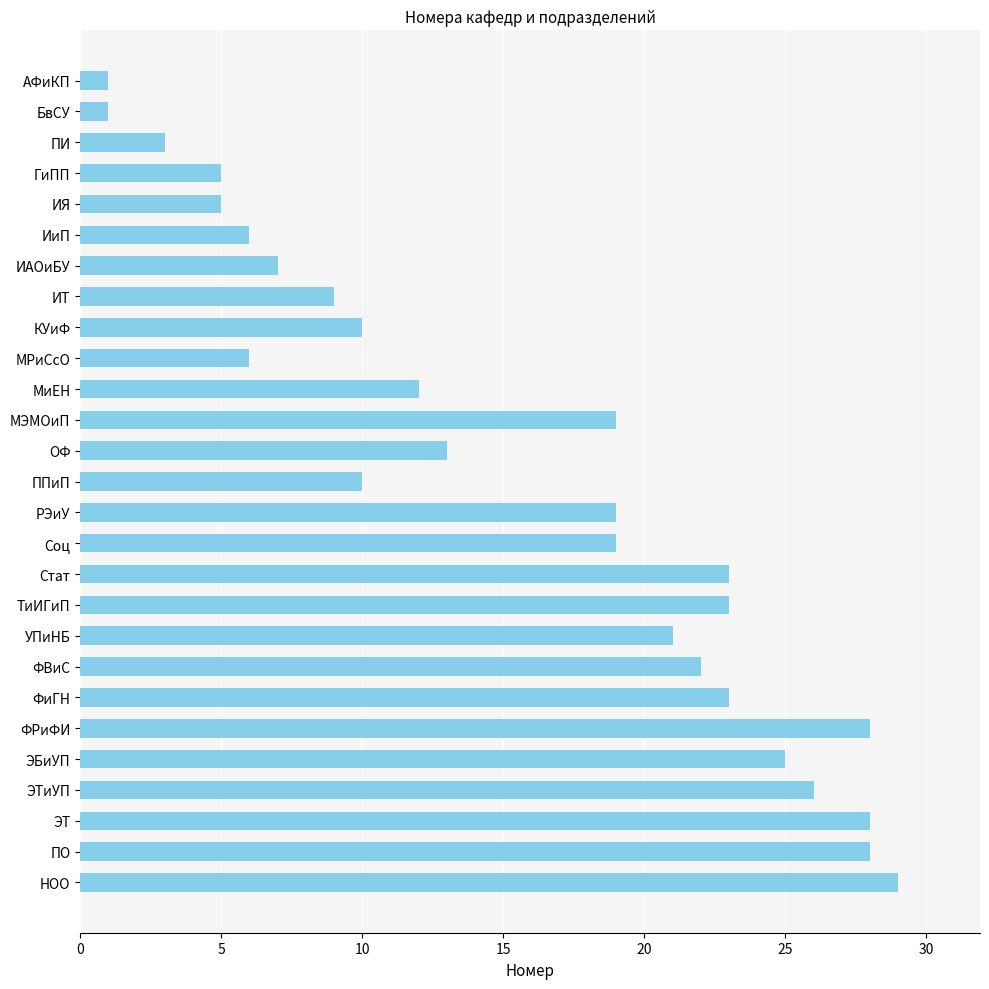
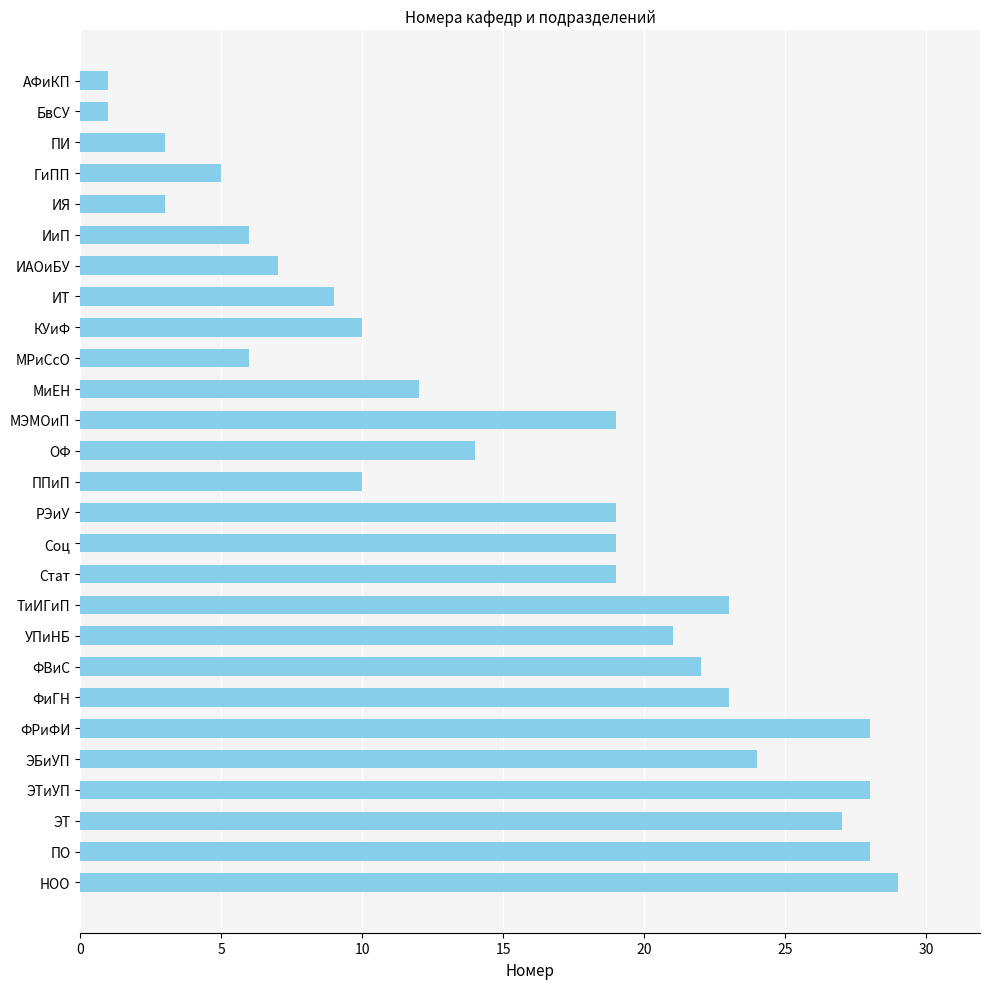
ИЯ: 5 -> 3
ОФ: 13 -> 14
Стат: 23 -> 19
ЭБиУП: 25 -> 24
ЭТиУП: 26 -> 28
ЭТ: 28 -> 27
